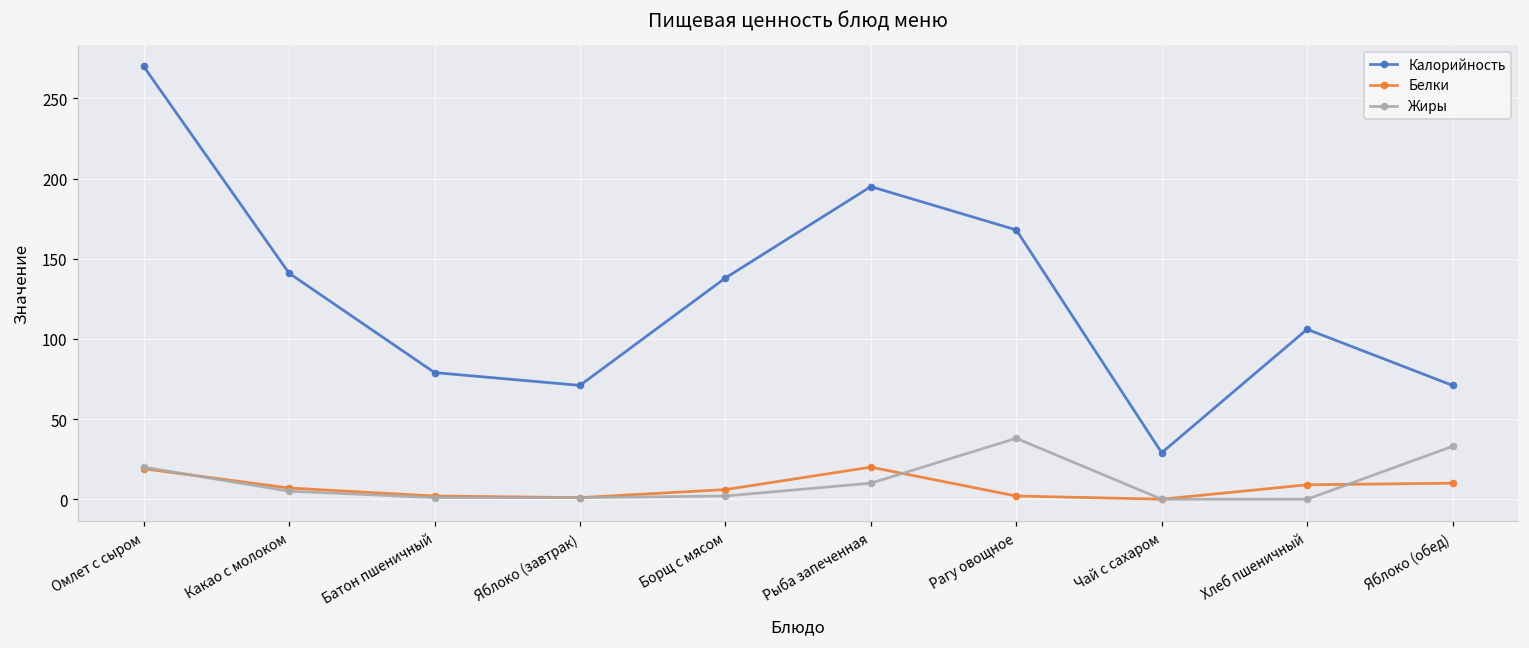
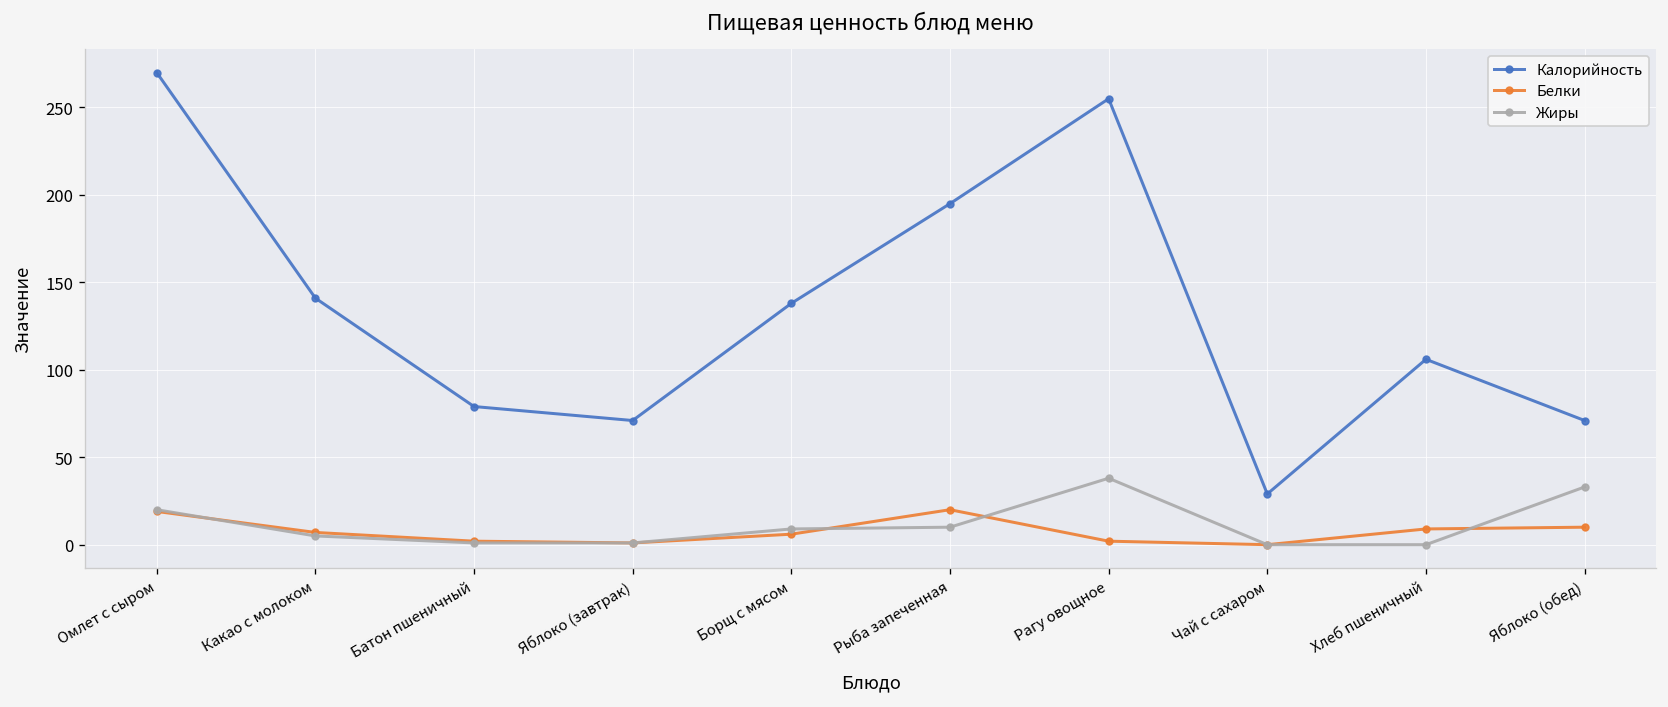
Жиры, Борщ с мясом: 2 -> 9
Калорийность, Рагу овощное: 168 -> 255
